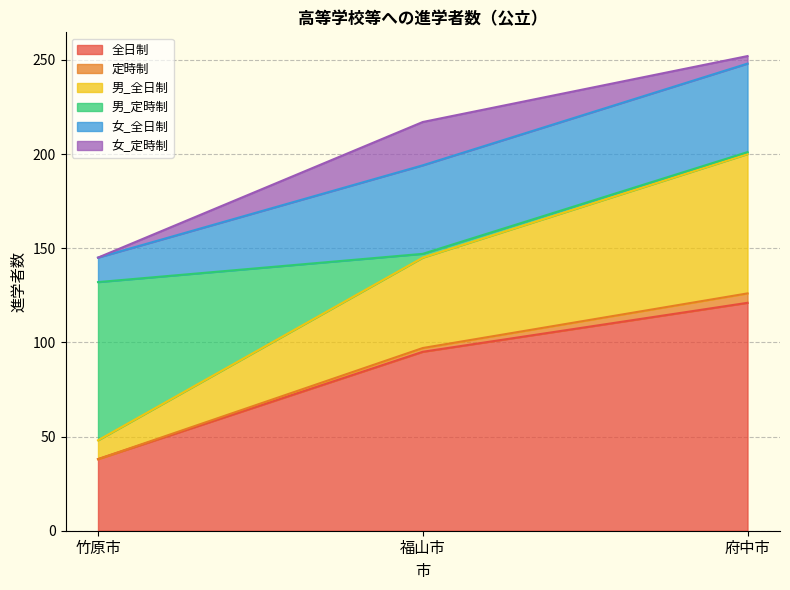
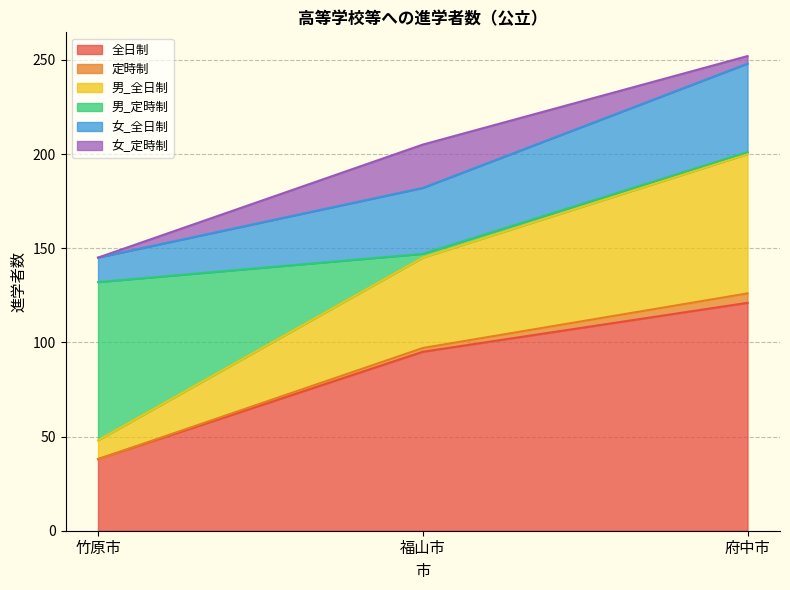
女_全日制, 福山市: 47 -> 35
